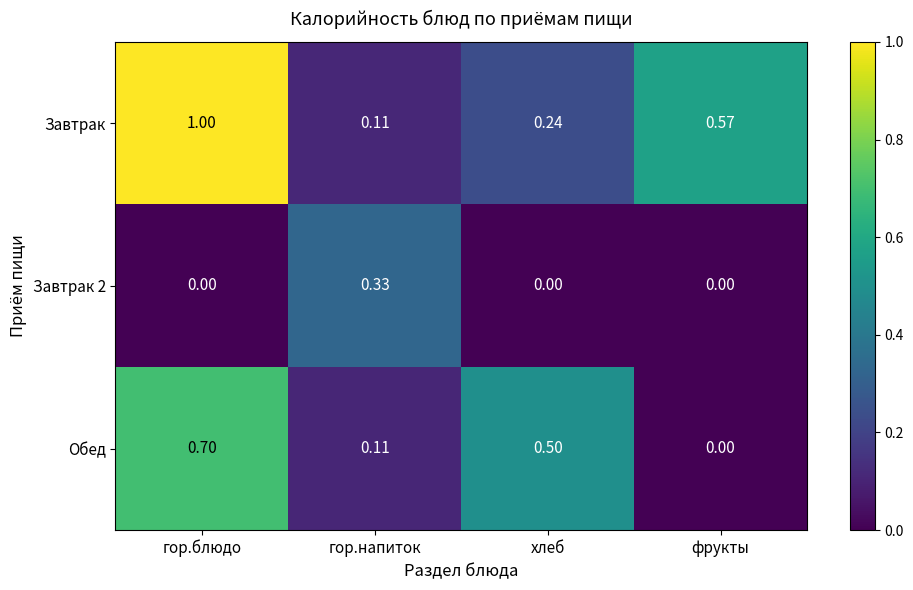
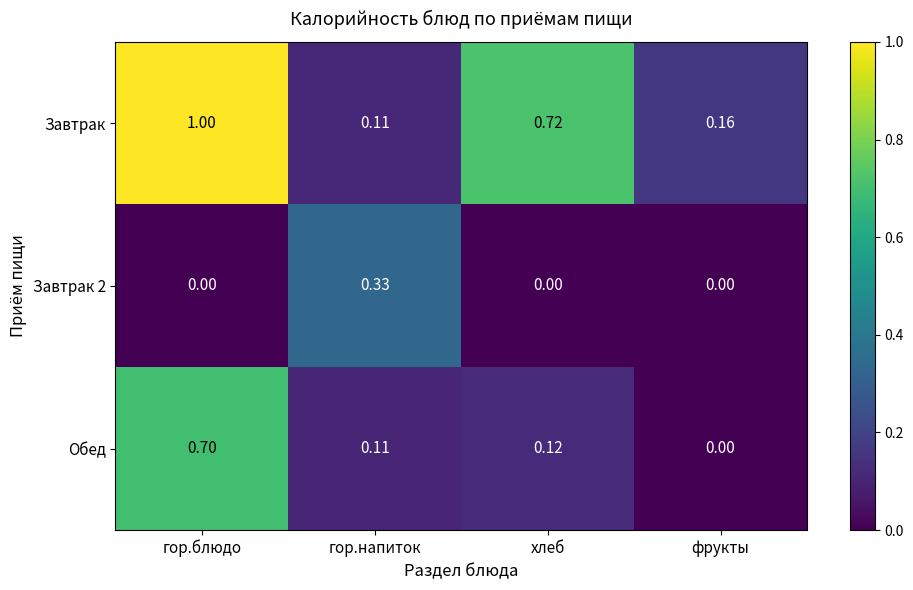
Завтрак, хлеб: 0.24 -> 0.72
Завтрак, фрукты: 0.57 -> 0.16
Обед, хлеб: 0.50 -> 0.12
